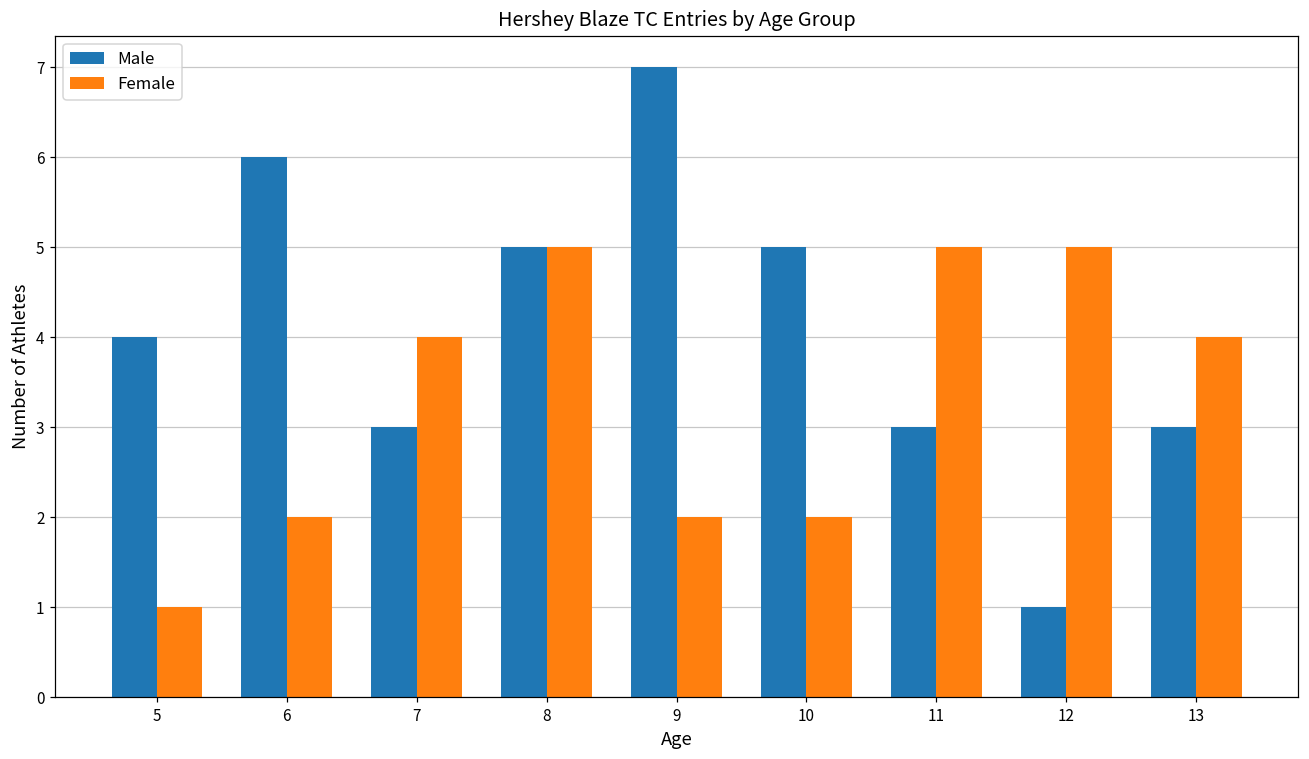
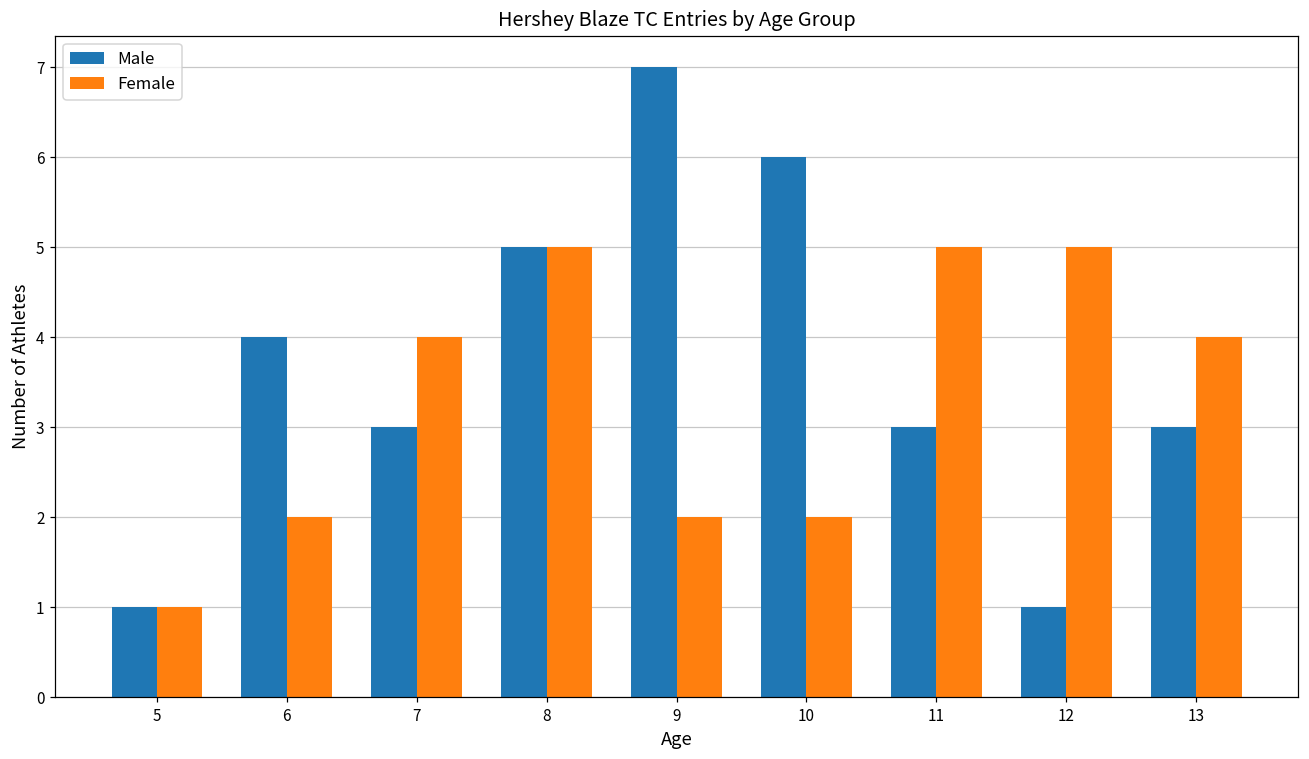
Male, 5: 4 -> 1
Male, 6: 6 -> 4
Male, 10: 5 -> 6
